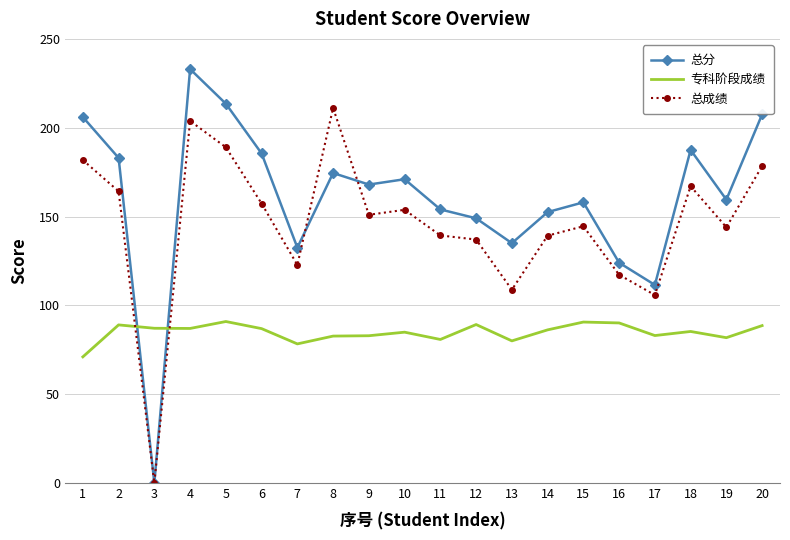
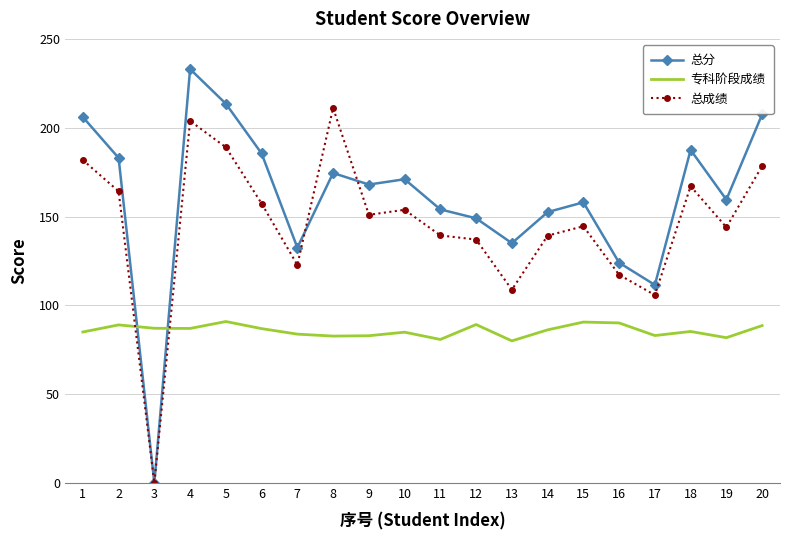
专科阶段成绩, 1: 71 -> 85
专科阶段成绩, 7: 78 -> 84
